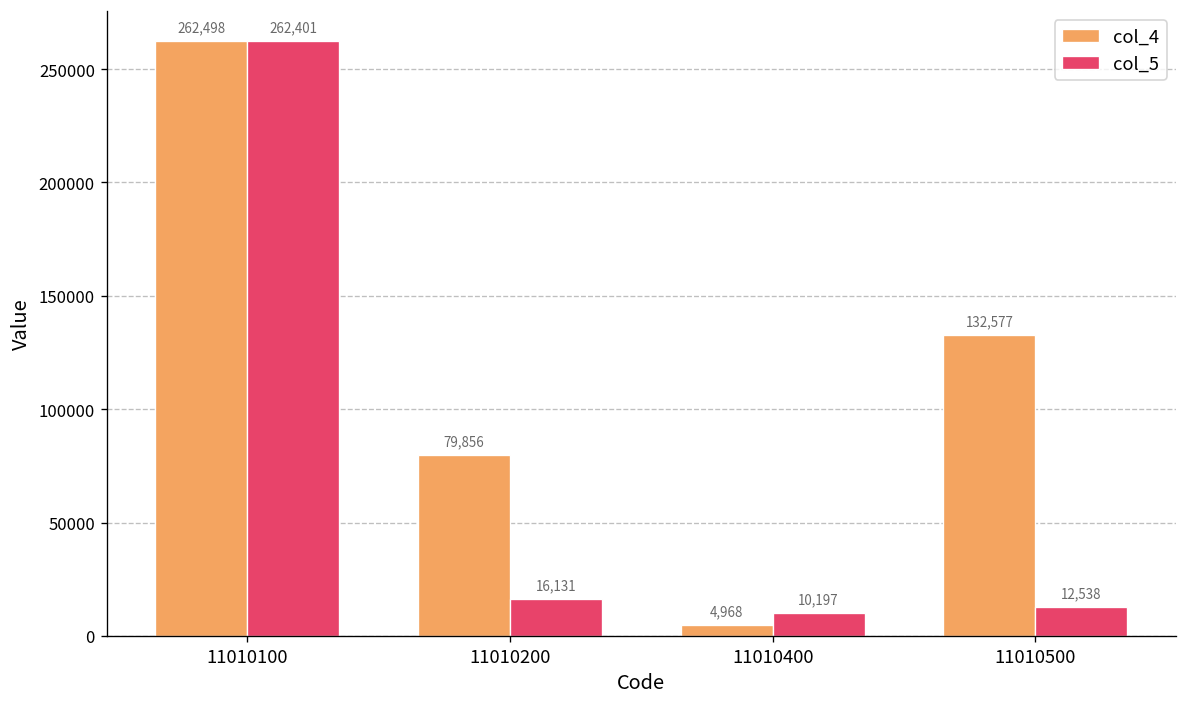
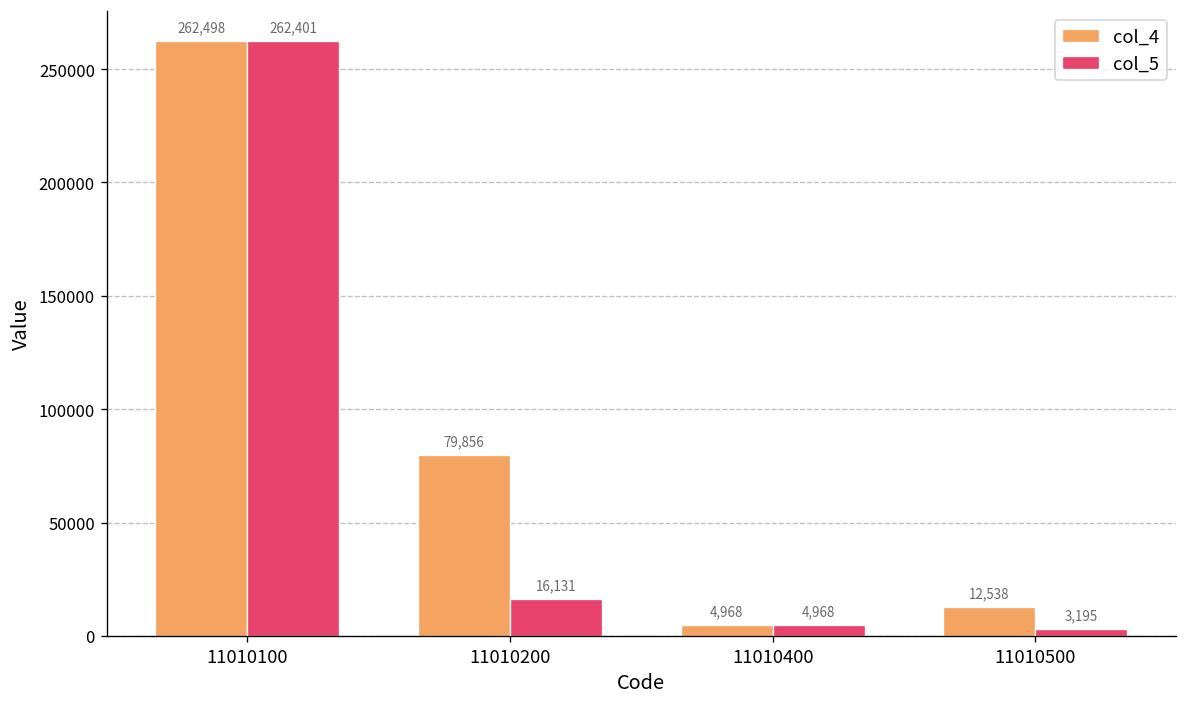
col_5, 11010400: 10,197 -> 4,968
col_4, 11010500: 132,577 -> 12,538
col_5, 11010500: 12,538 -> 3,195
